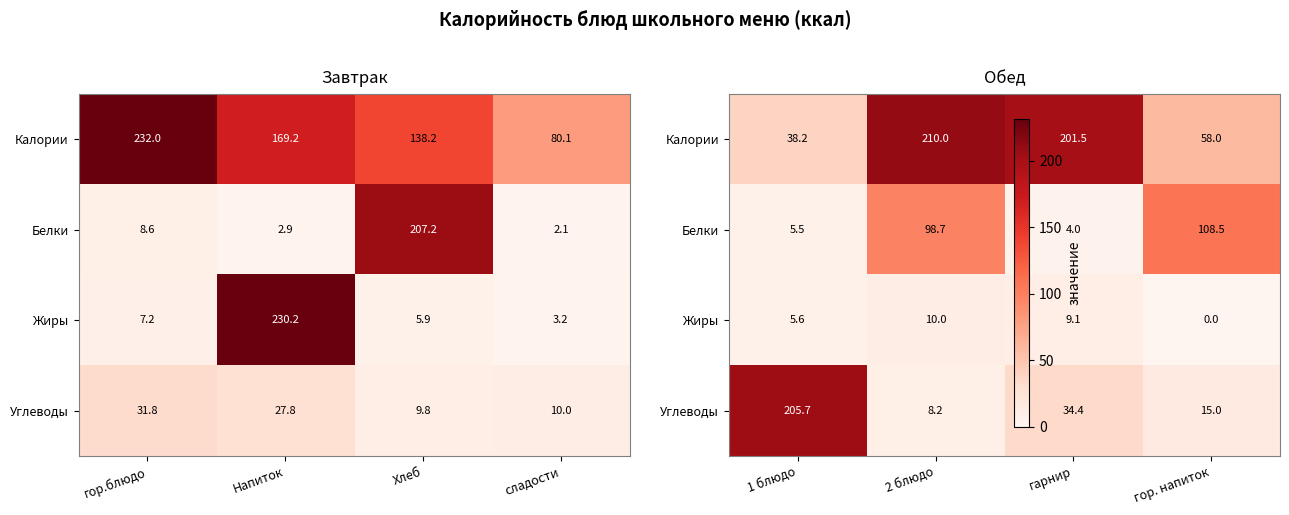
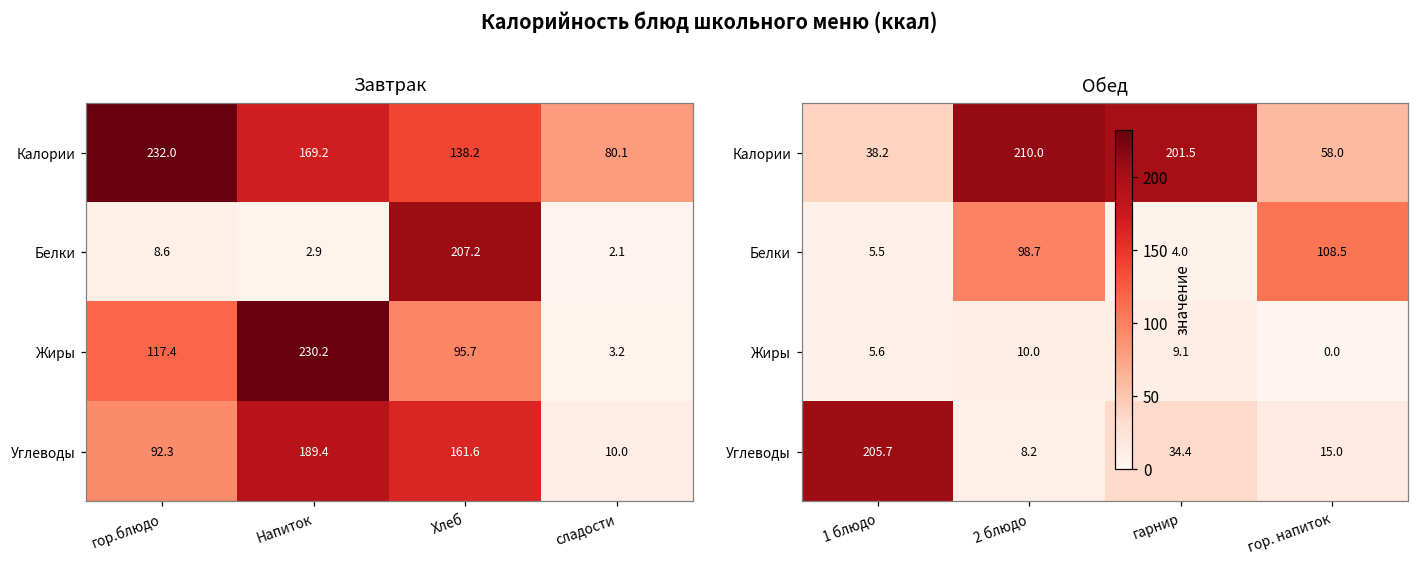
Завтрак, Жиры, гор.блюдо: 7.2 -> 117.4
Завтрак, Жиры, Хлеб: 5.9 -> 95.7
Завтрак, Углеводы, гор.блюдо: 31.8 -> 92.3
Завтрак, Углеводы, Напиток: 27.8 -> 189.4
Завтрак, Углеводы, Хлеб: 9.8 -> 161.6
